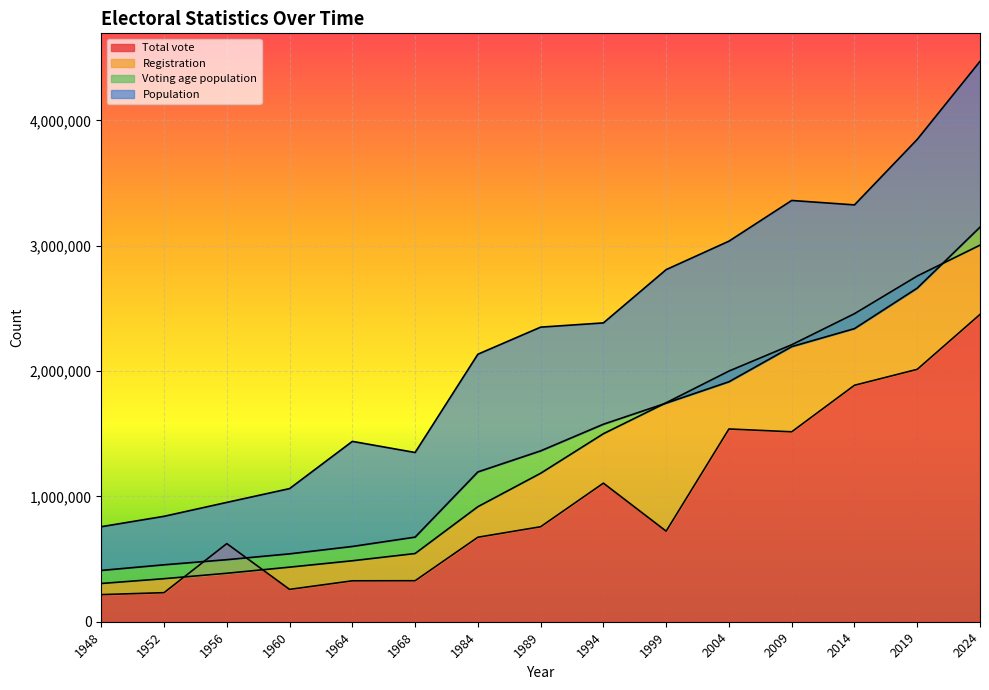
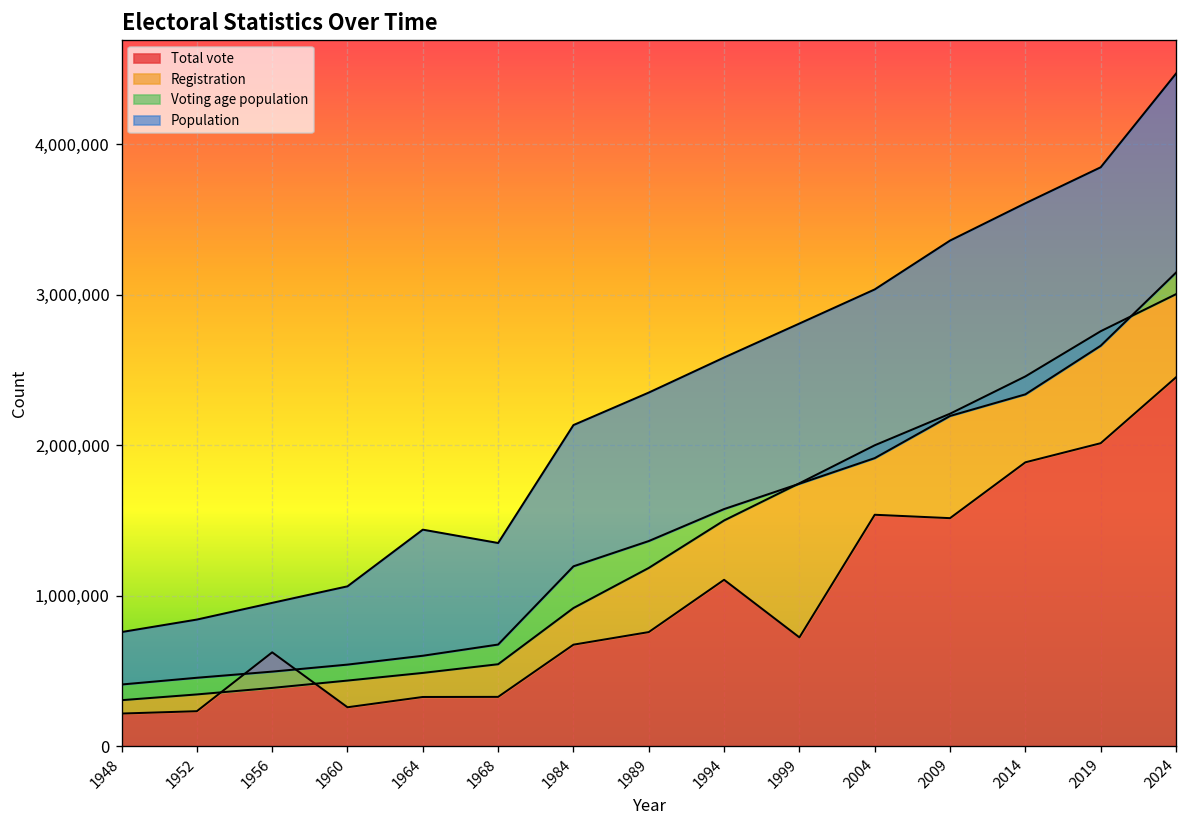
Population, 1994: 2,380,000 -> 2,580,000
Population, 2014: 3,330,000 -> 3,610,000
